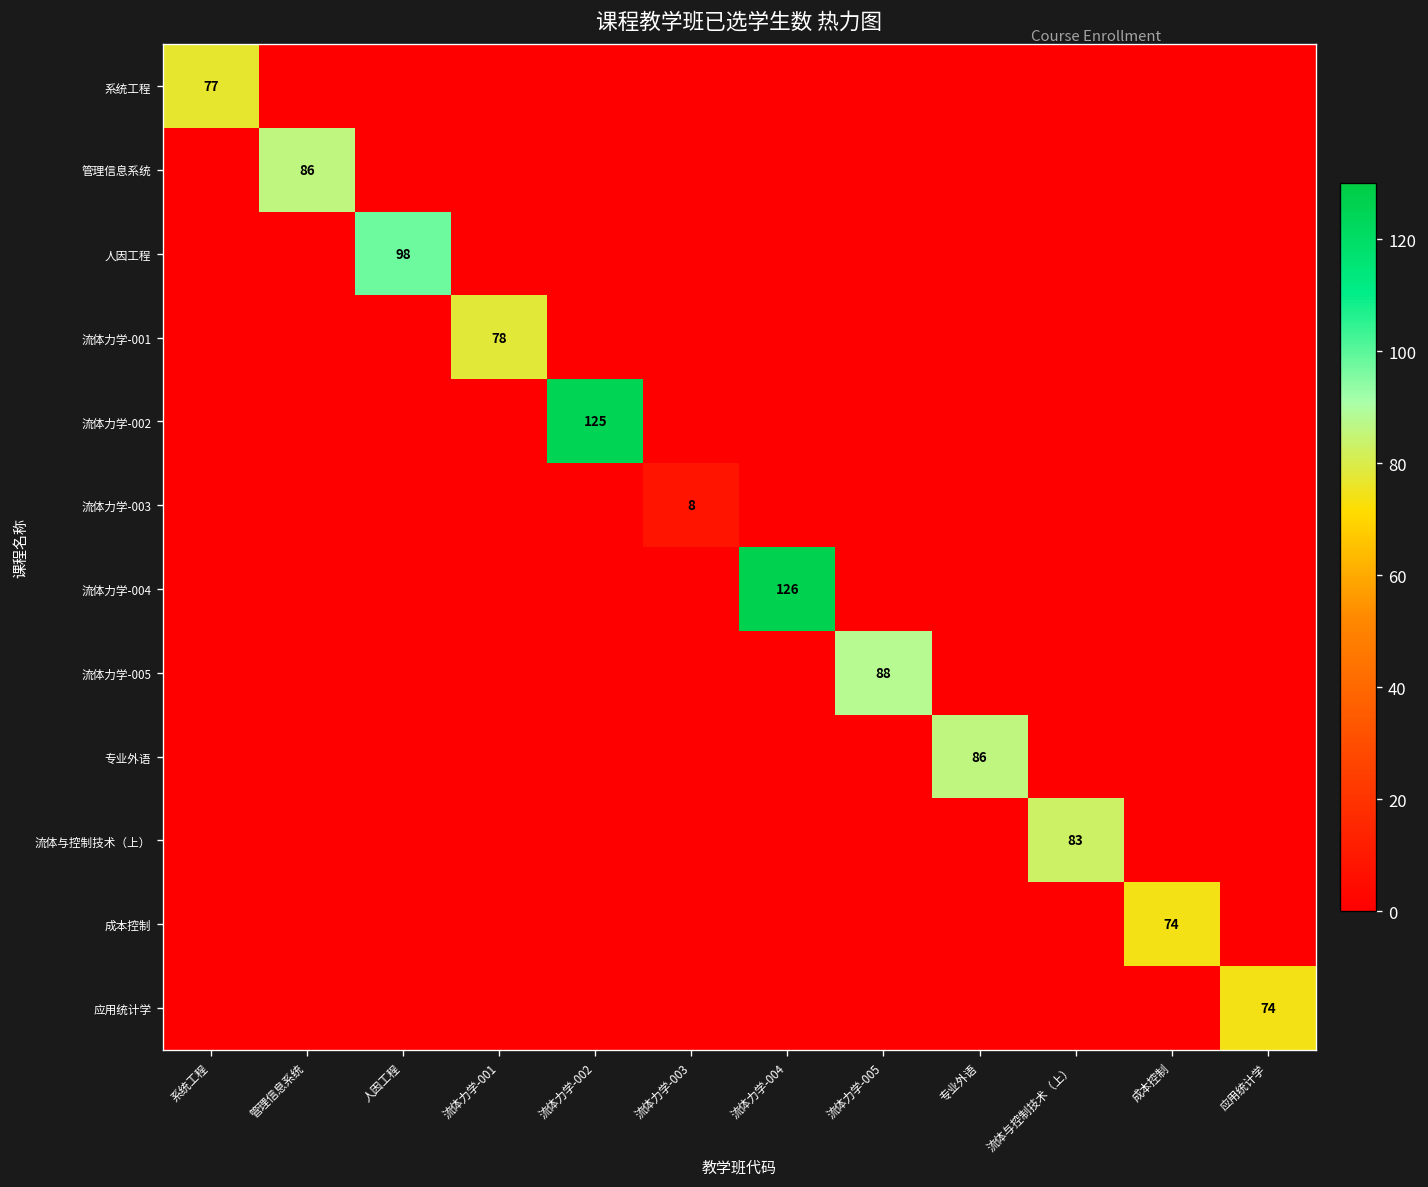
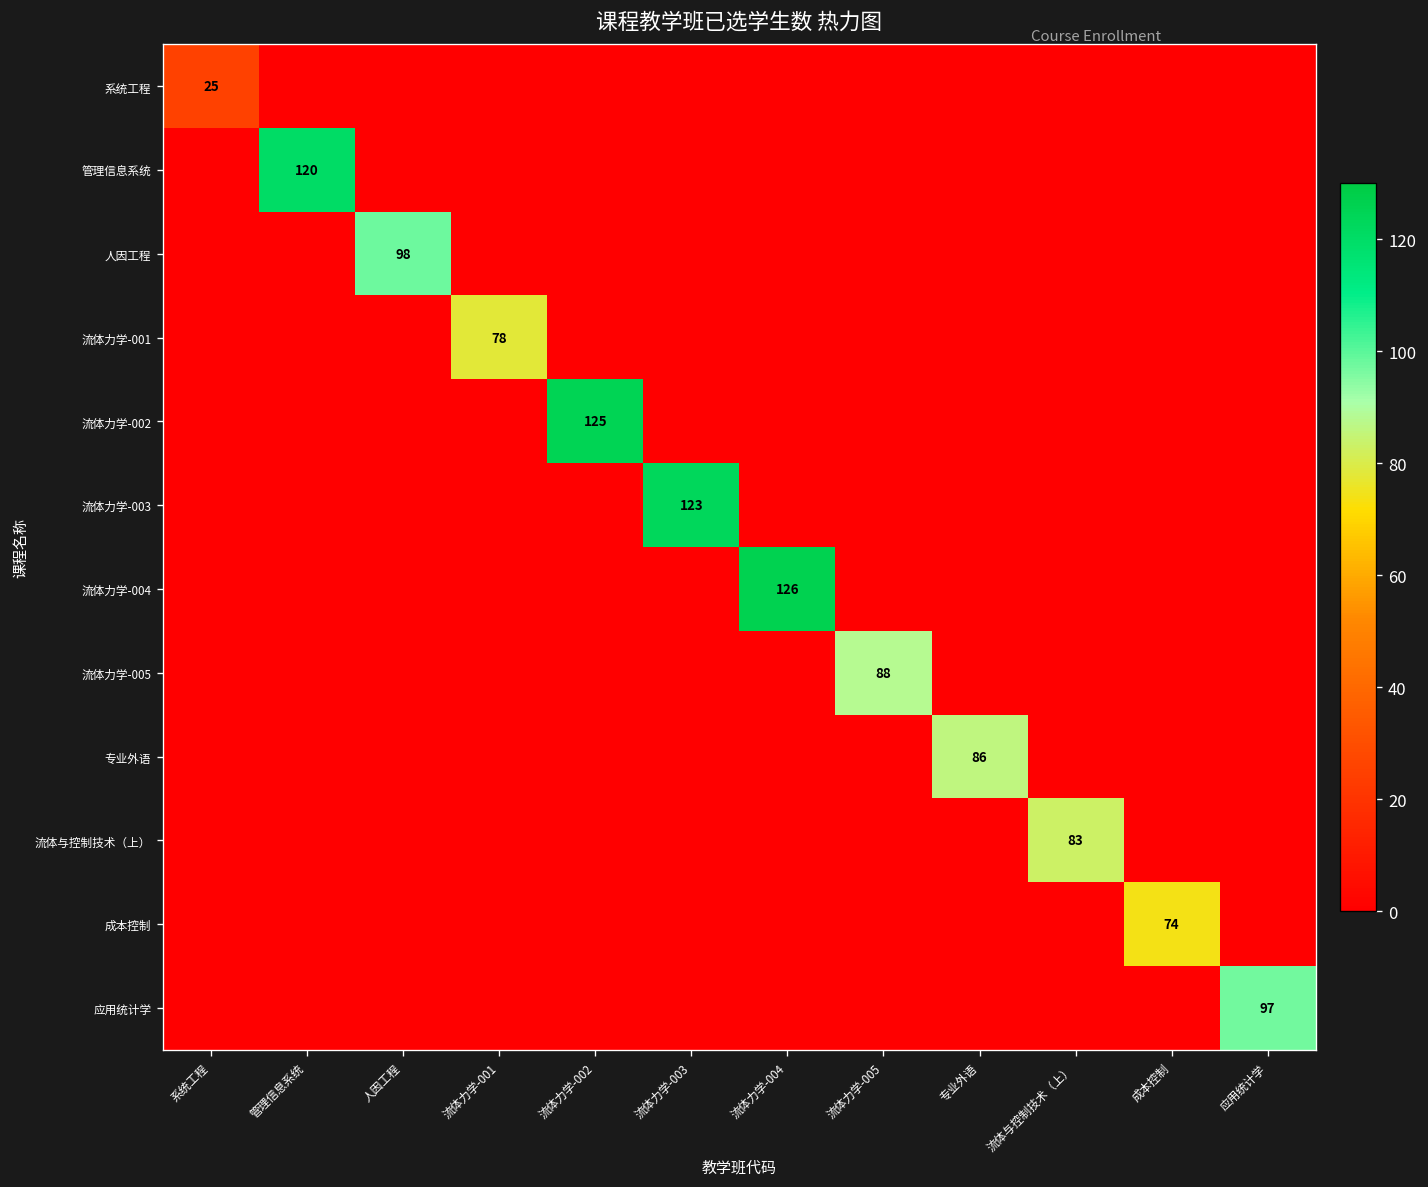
系统工程, 系统工程: 77 -> 25
管理信息系统, 管理信息系统: 86 -> 120
流体力学-003, 流体力学-003: 8 -> 123
应用统计学, 应用统计学: 74 -> 97
